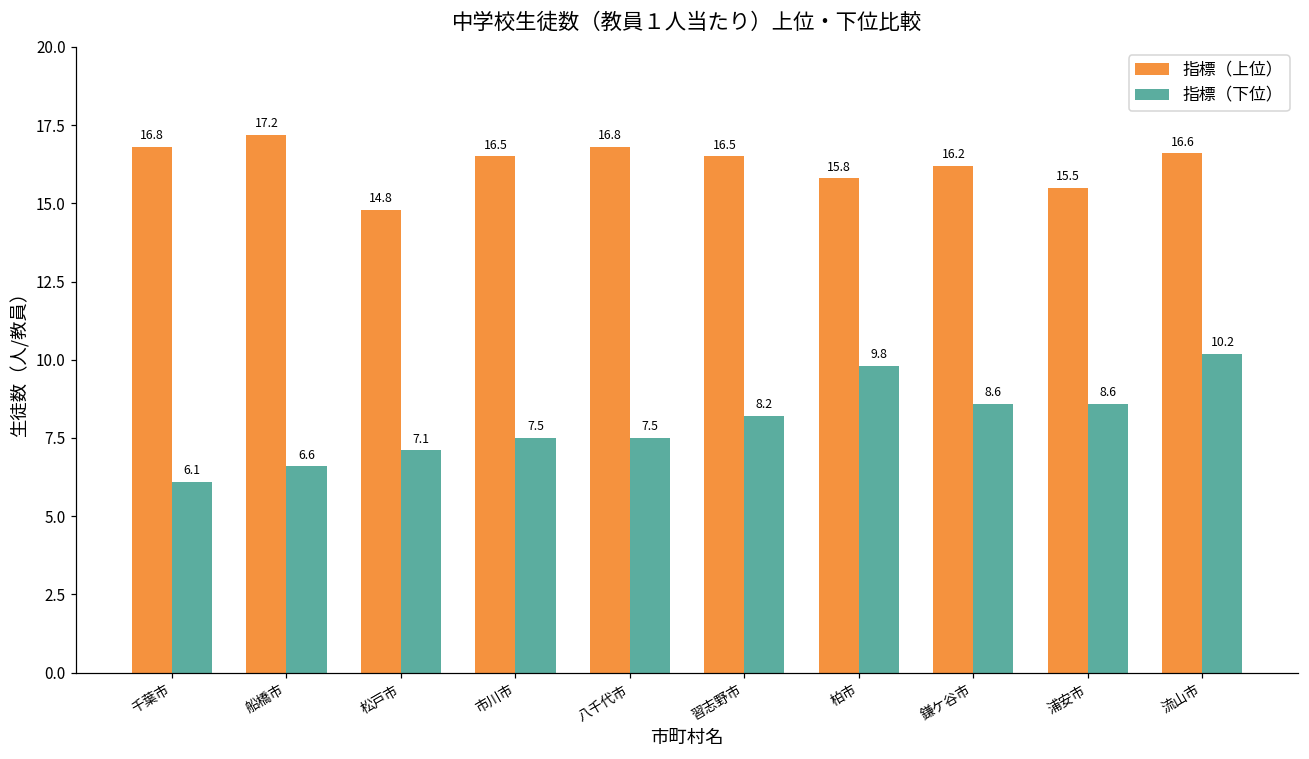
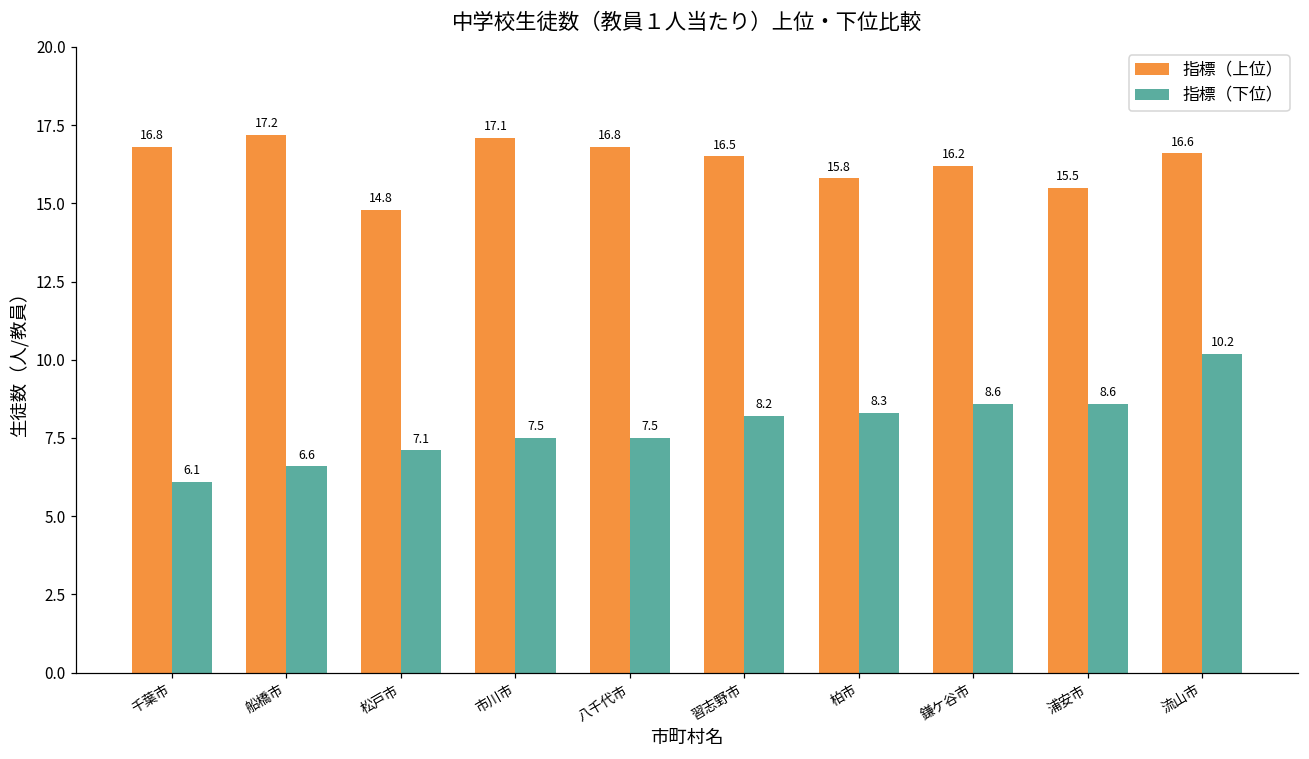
指標（上位）, 市川市: 16.5 -> 17.1
指標（下位）, 柏市: 9.8 -> 8.3
